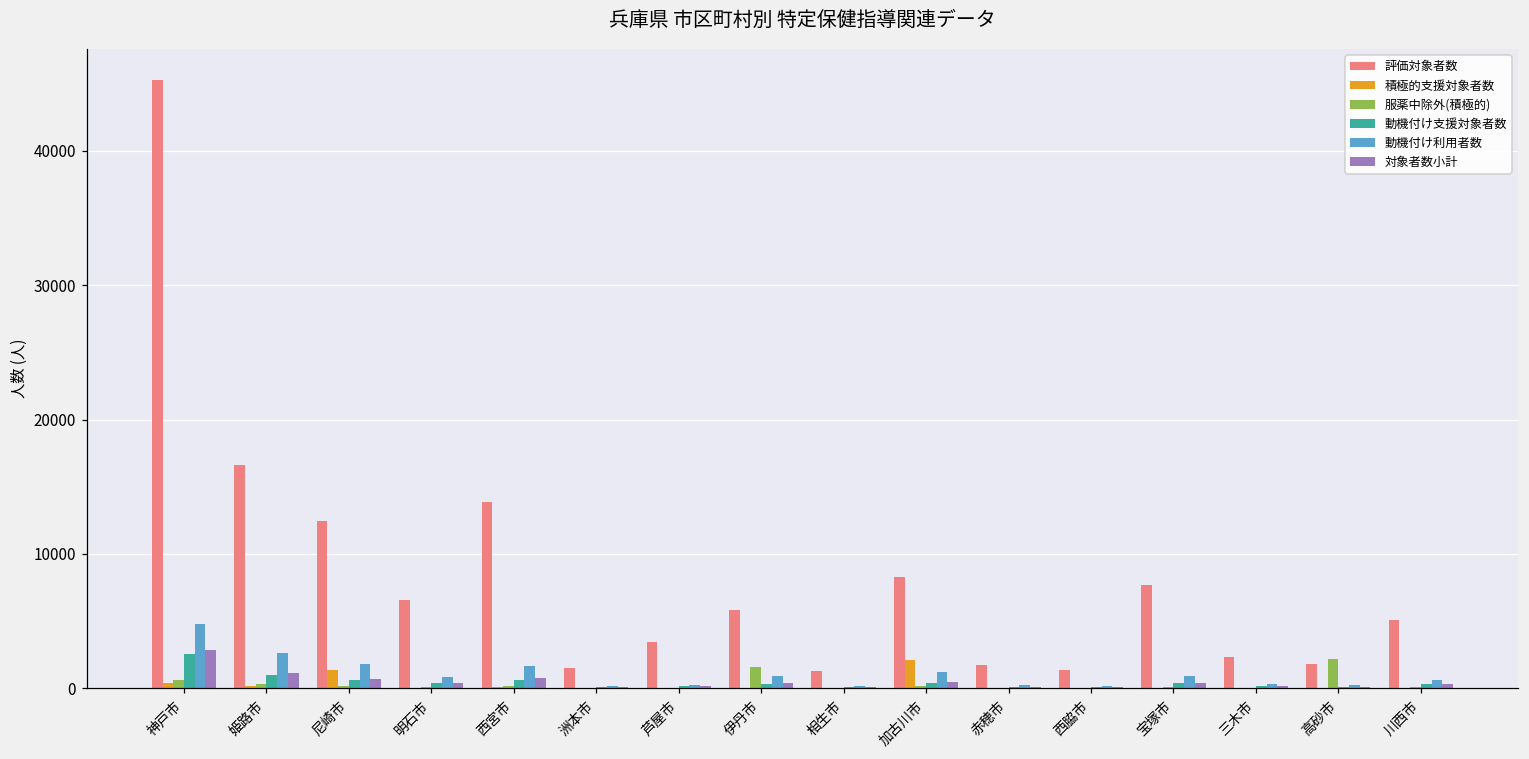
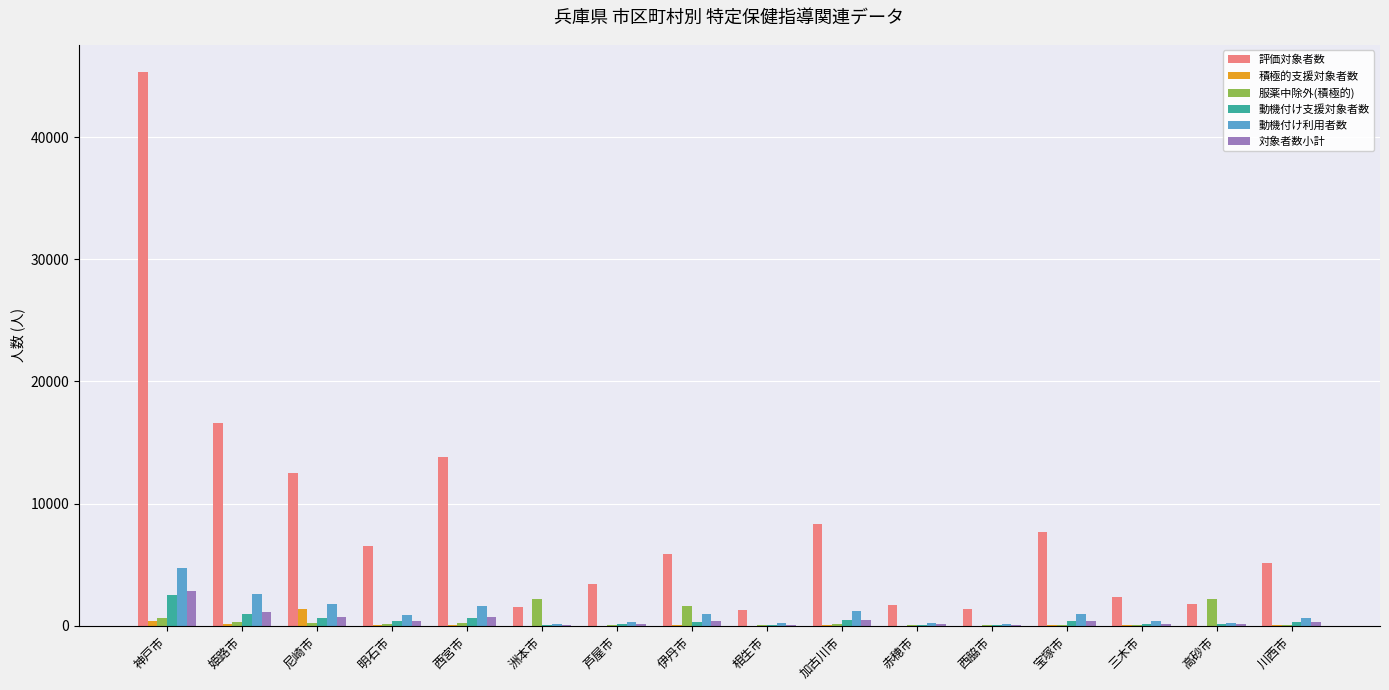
服薬中除外(積極的), 洲本市: 0 -> 2200
積極的支援対象者数, 加古川市: 2100 -> 100
